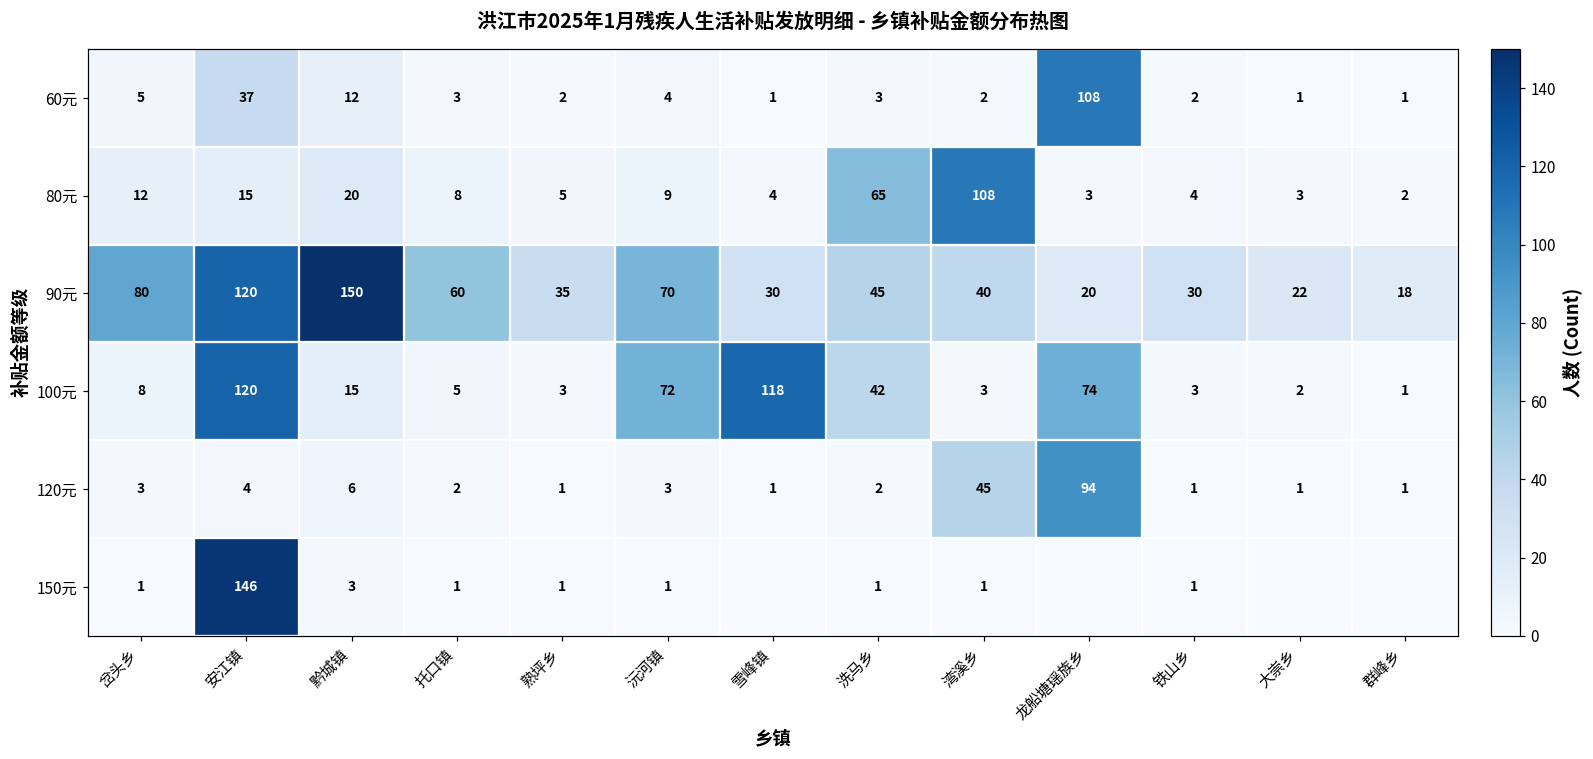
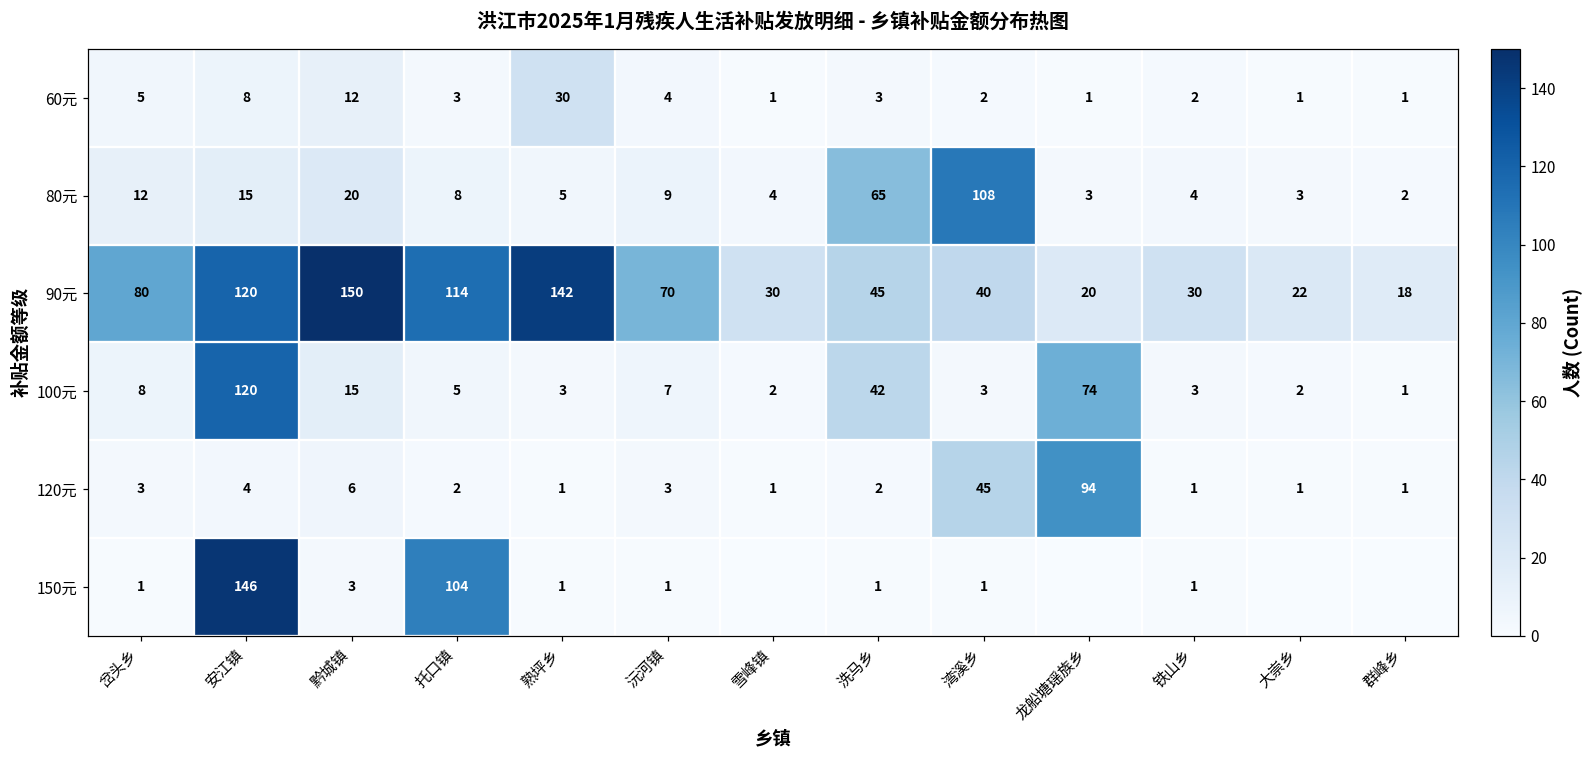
60元, 安江镇: 37 -> 8
60元, 熟坪乡: 2 -> 30
60元, 龙船塘瑶族乡: 108 -> 1
90元, 托口镇: 60 -> 114
90元, 熟坪乡: 35 -> 142
100元, 沅河镇: 72 -> 7
100元, 雪峰镇: 118 -> 2
150元, 托口镇: 1 -> 104
